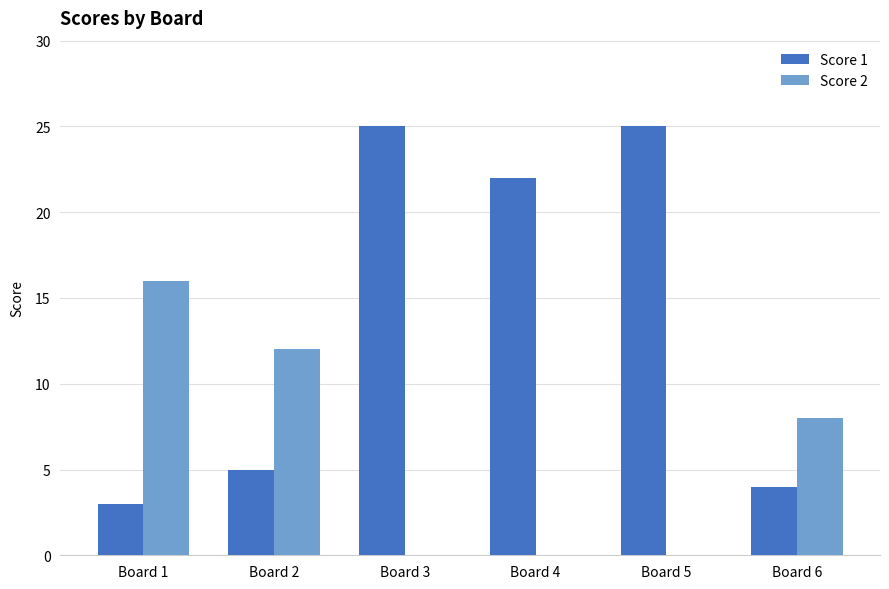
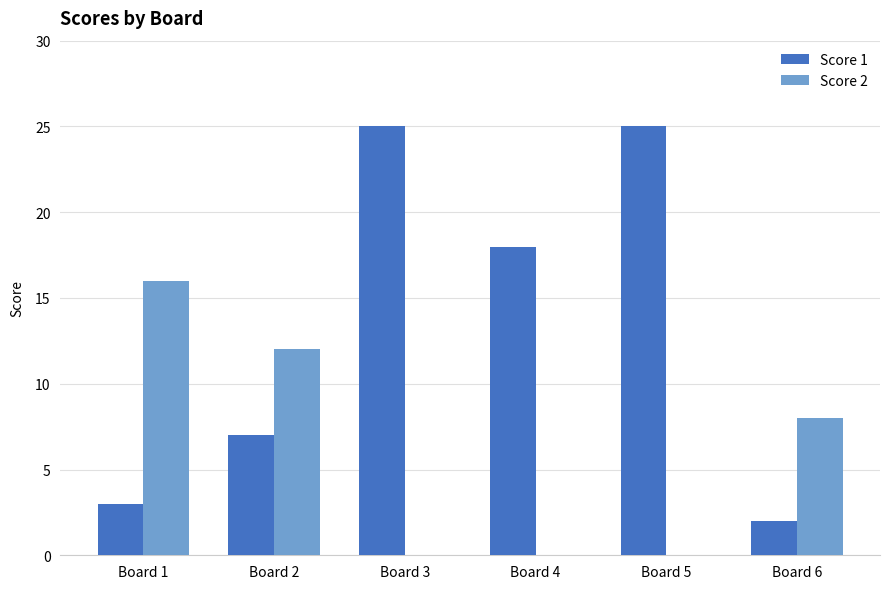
Score 1, Board 2: 5 -> 7
Score 1, Board 4: 22 -> 18
Score 1, Board 6: 4 -> 2
